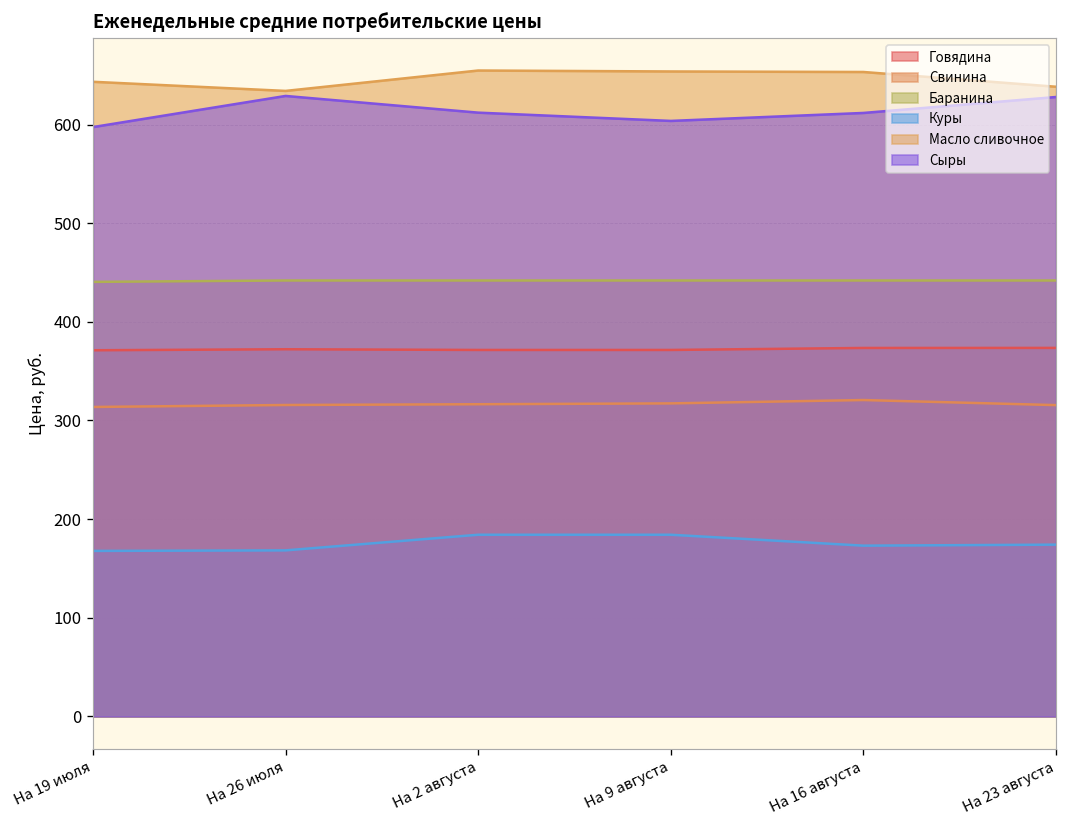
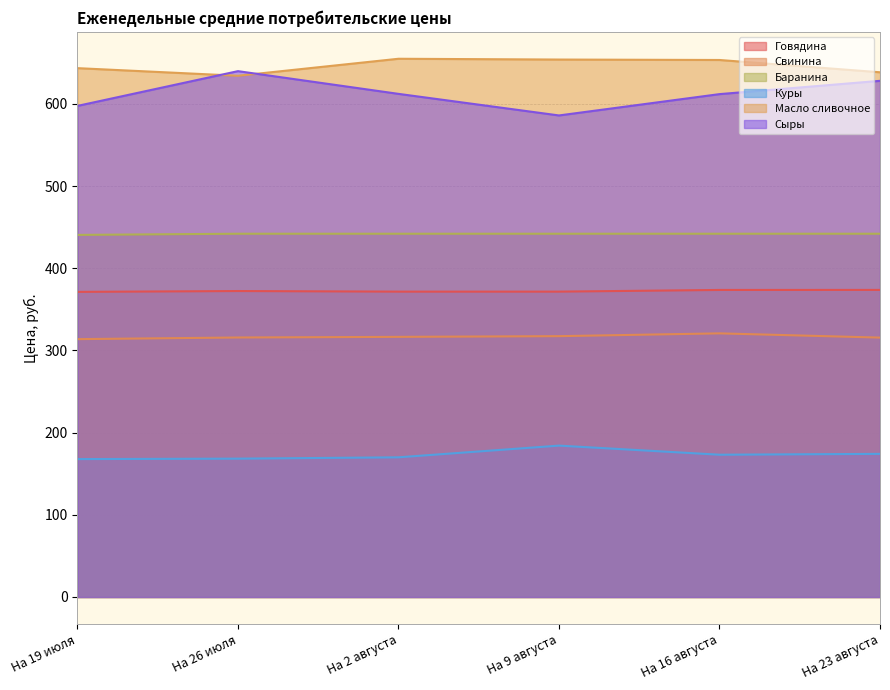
Сыры, На 26 июля: 630 -> 640
Куры, На 2 августа: 180 -> 170
Сыры, На 9 августа: 600 -> 590
